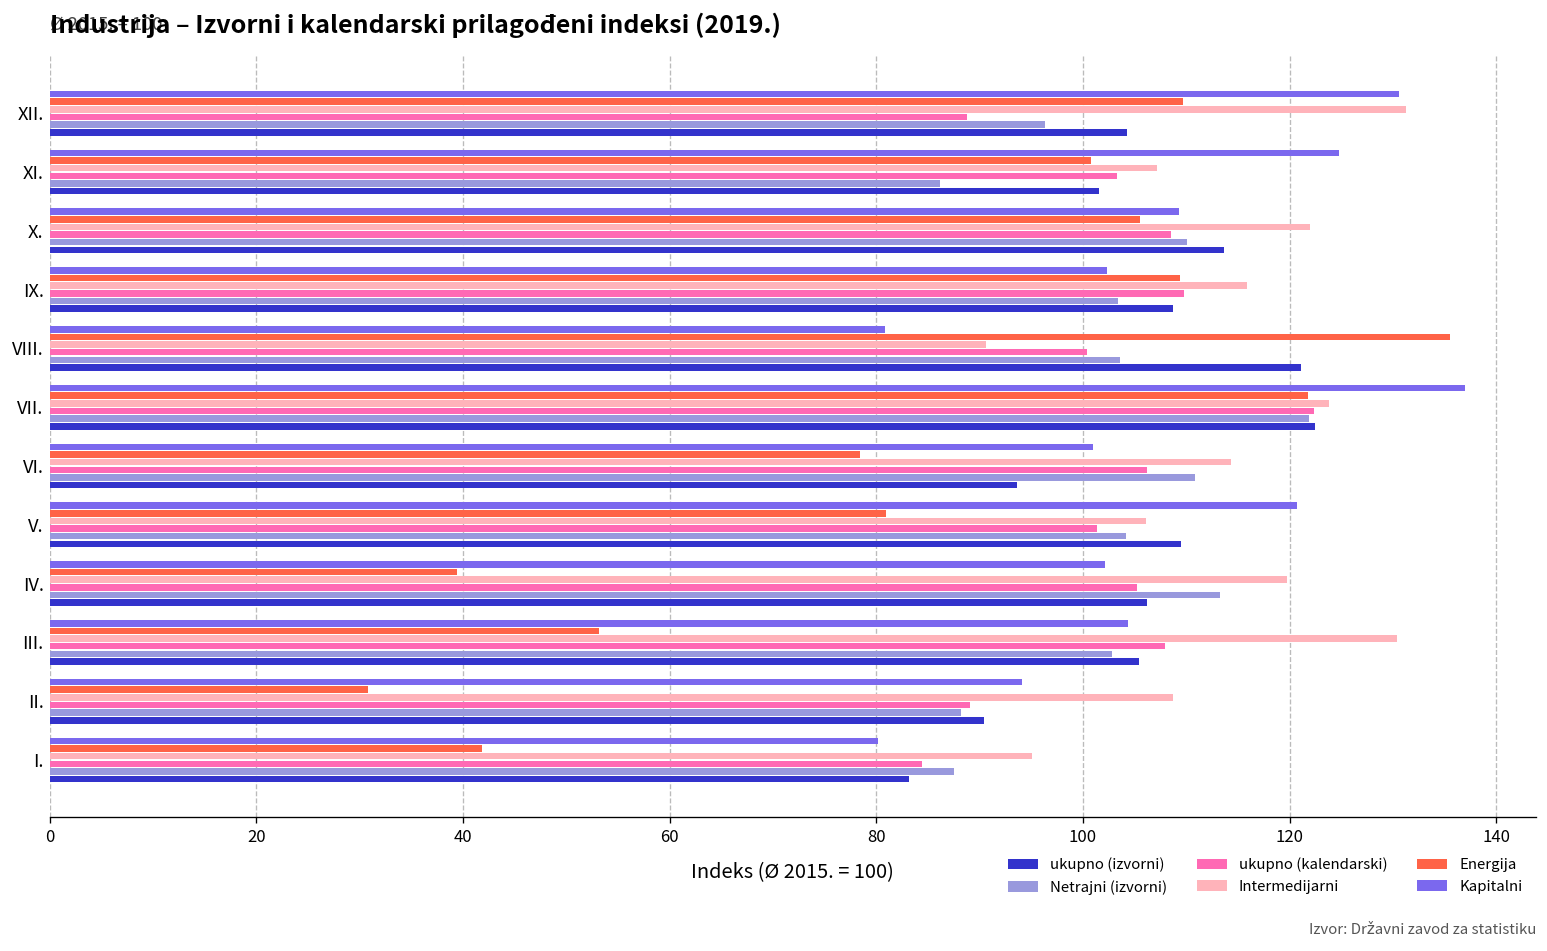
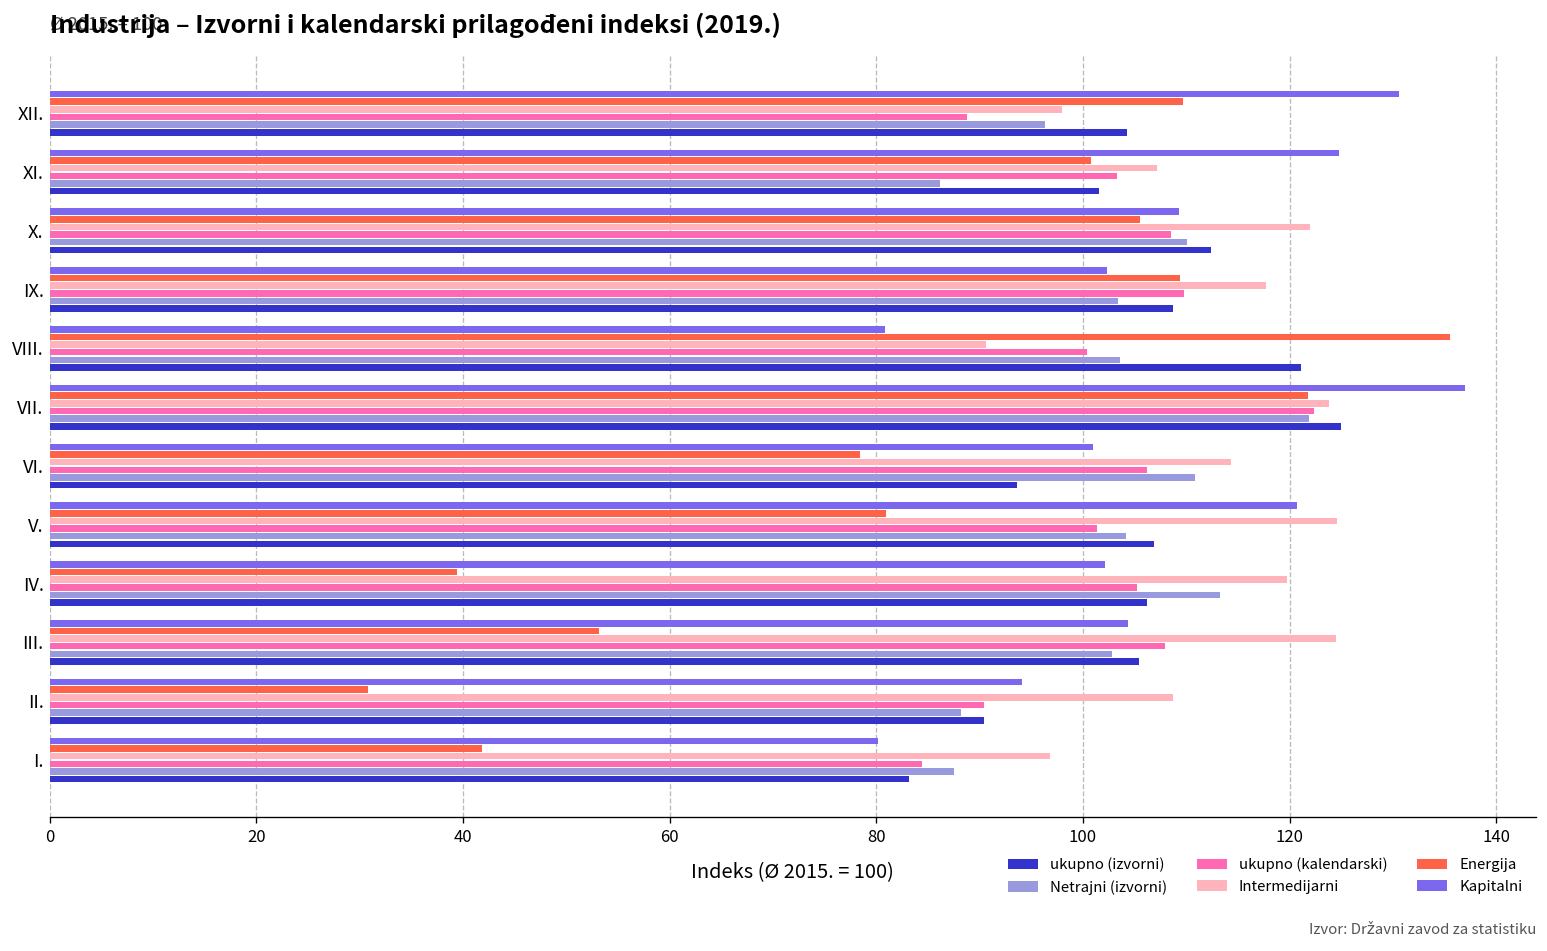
Intermedijarni, XII.: 131 -> 98
ukupno (izvorni), X.: 114 -> 112
Intermedijarni, IX.: 116 -> 118
ukupno (izvorni), VII.: 123 -> 125
Intermedijarni, V.: 106 -> 125
ukupno (izvorni), V.: 110 -> 107
Intermedijarni, III.: 130 -> 125
ukupno (kalendarski), II.: 89 -> 90
Intermedijarni, I.: 95 -> 97
